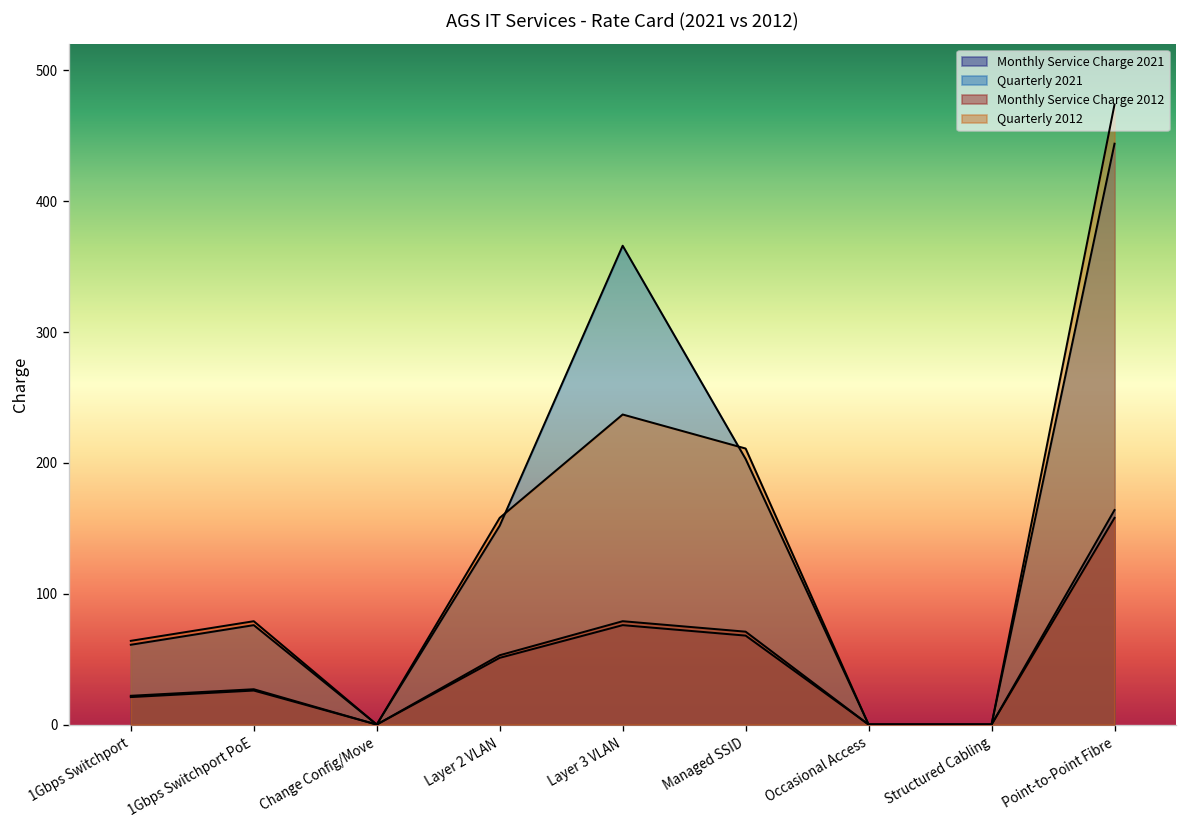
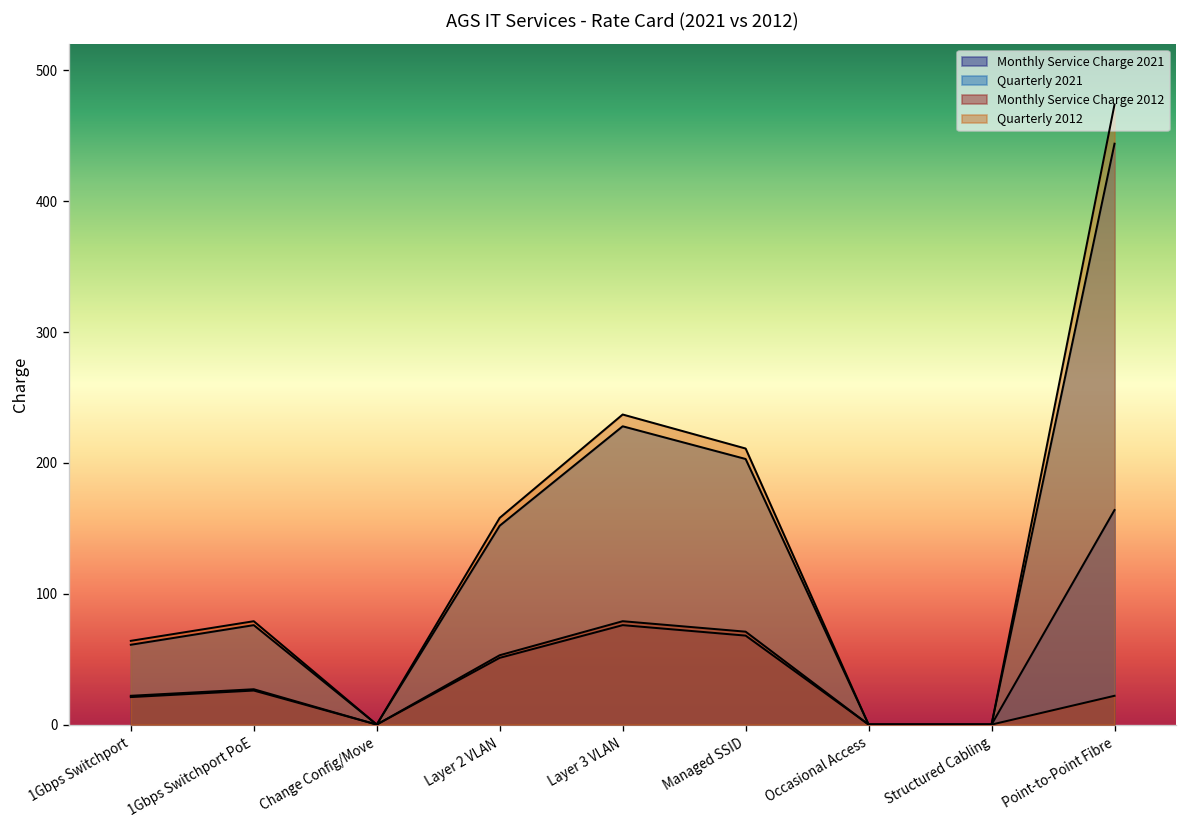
Quarterly 2021, Layer 3 VLAN: 366 -> 228
Monthly Service Charge 2012, Point-to-Point Fibre: 158 -> 22
